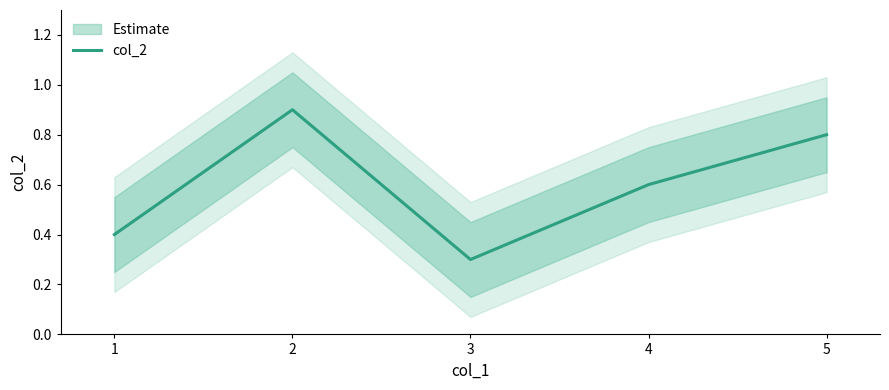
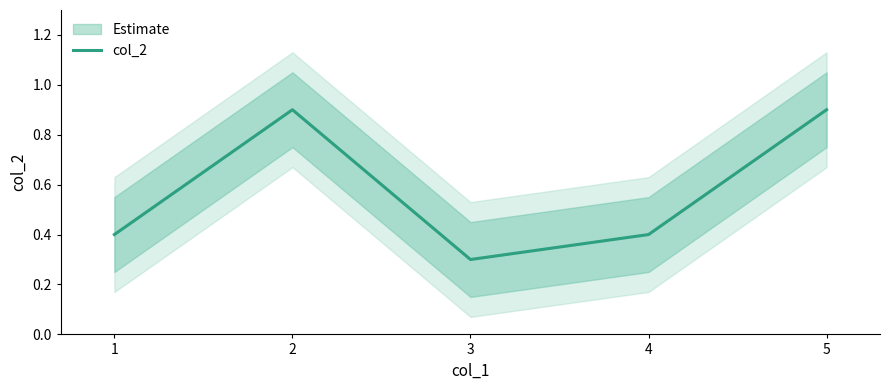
col_2, 4: 0.6 -> 0.4
col_2, 5: 0.8 -> 0.9
